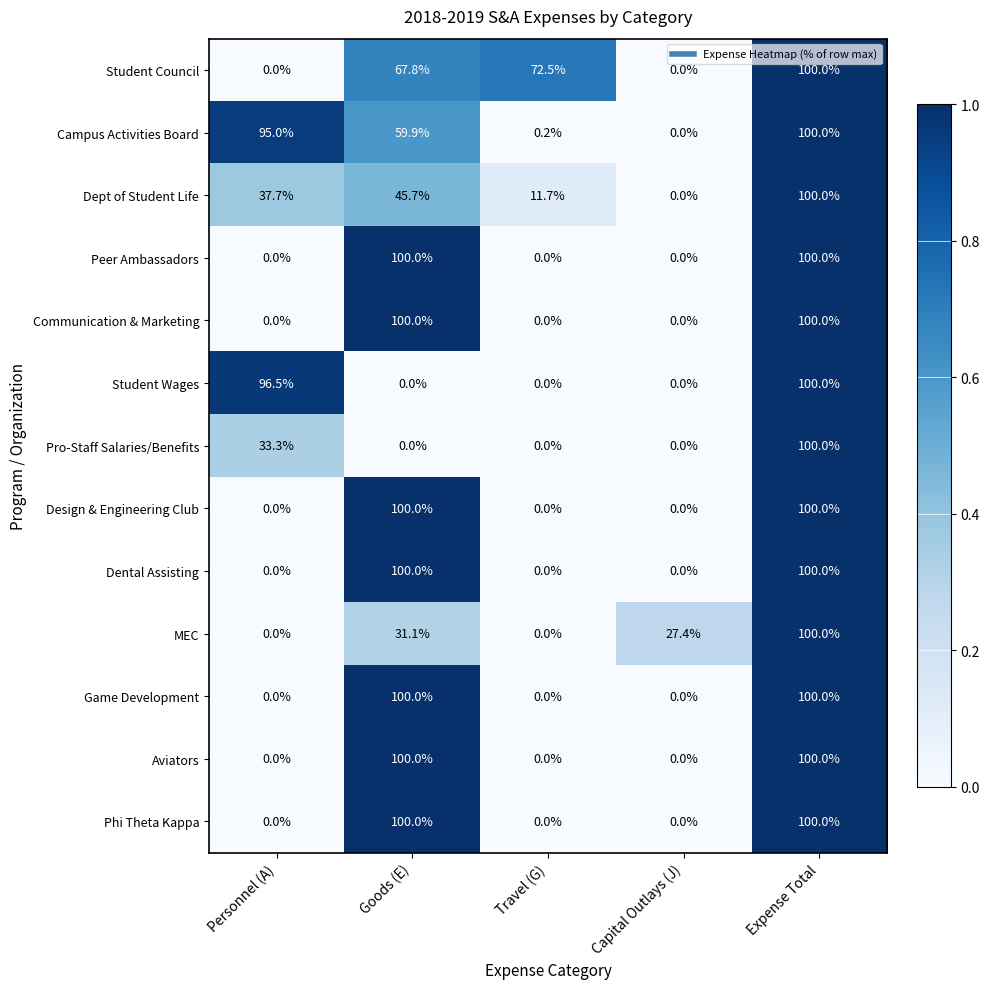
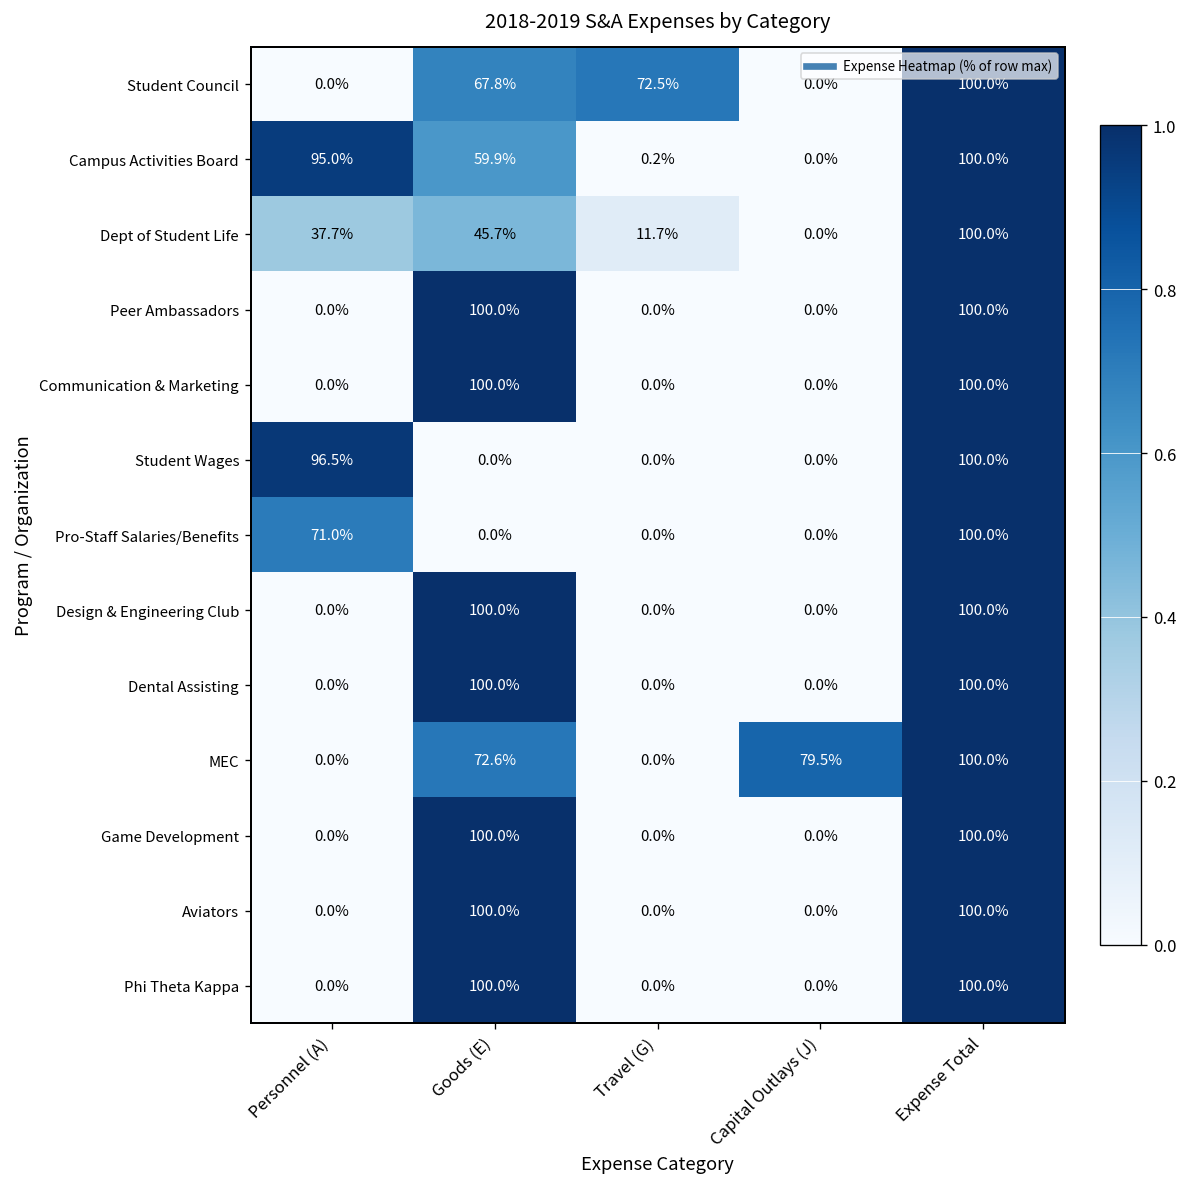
Pro-Staff Salaries/Benefits, Personnel (A): 33.3% -> 71.0%
MEC, Goods (E): 31.1% -> 72.6%
MEC, Capital Outlays (J): 27.4% -> 79.5%
